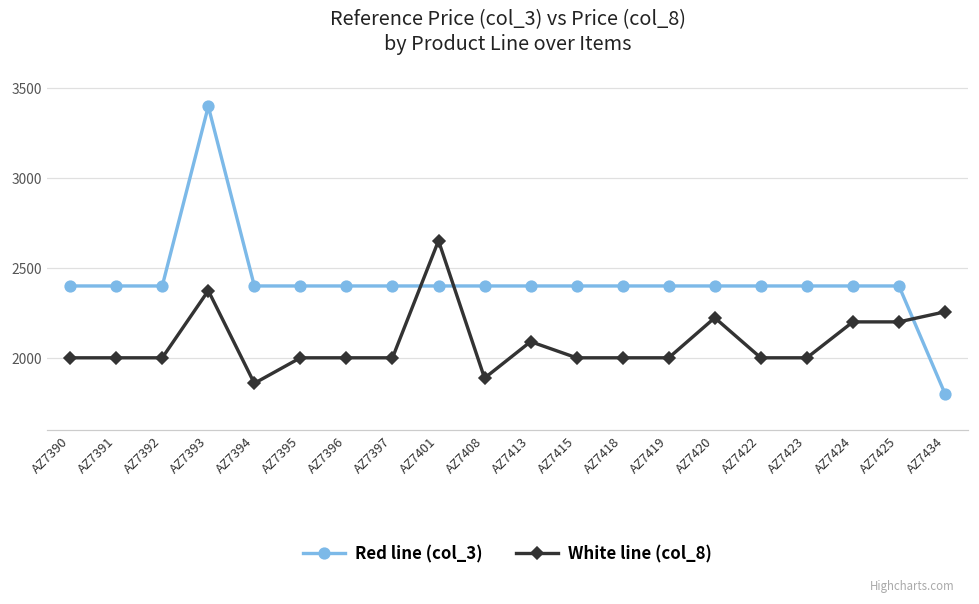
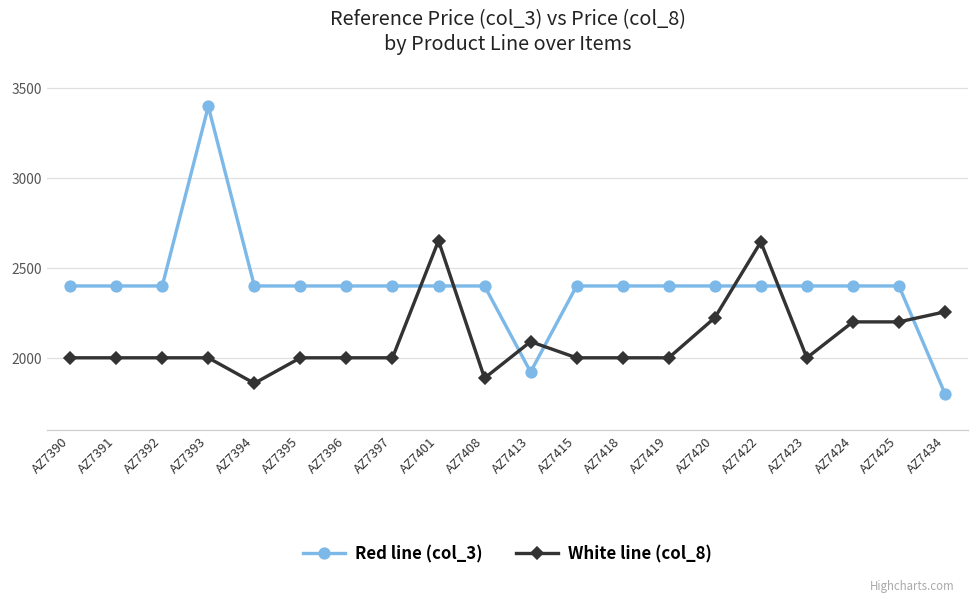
White line (col_8), AZ7393: 2370 -> 2000
Red line (col_3), AZ7413: 2400 -> 1920
White line (col_8), AZ7422: 2000 -> 2650
